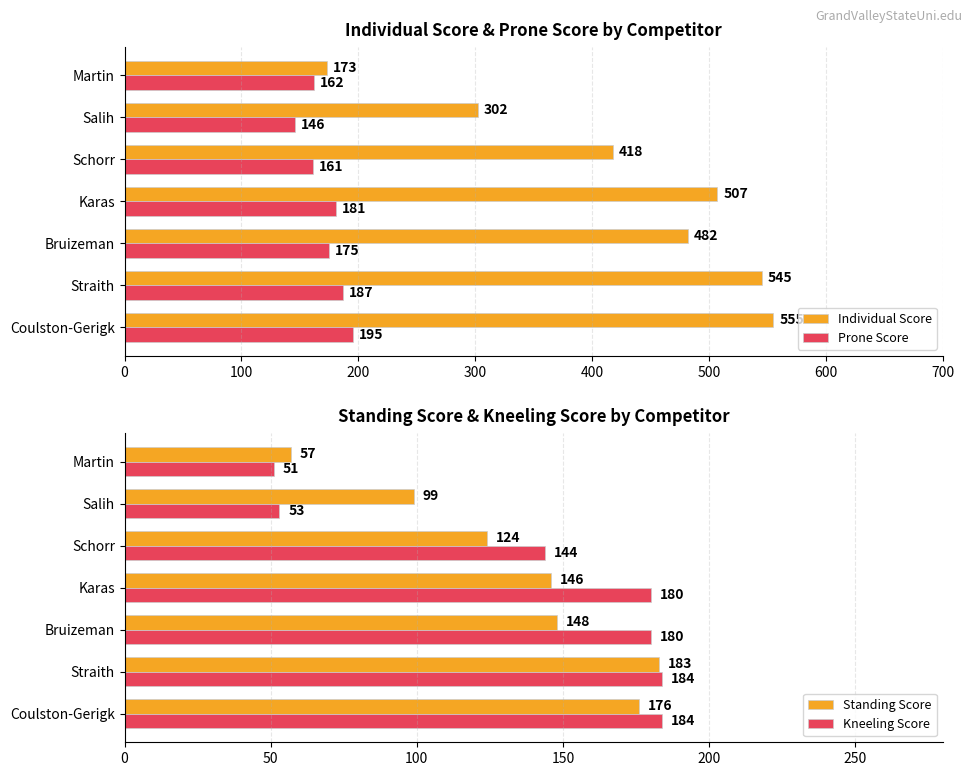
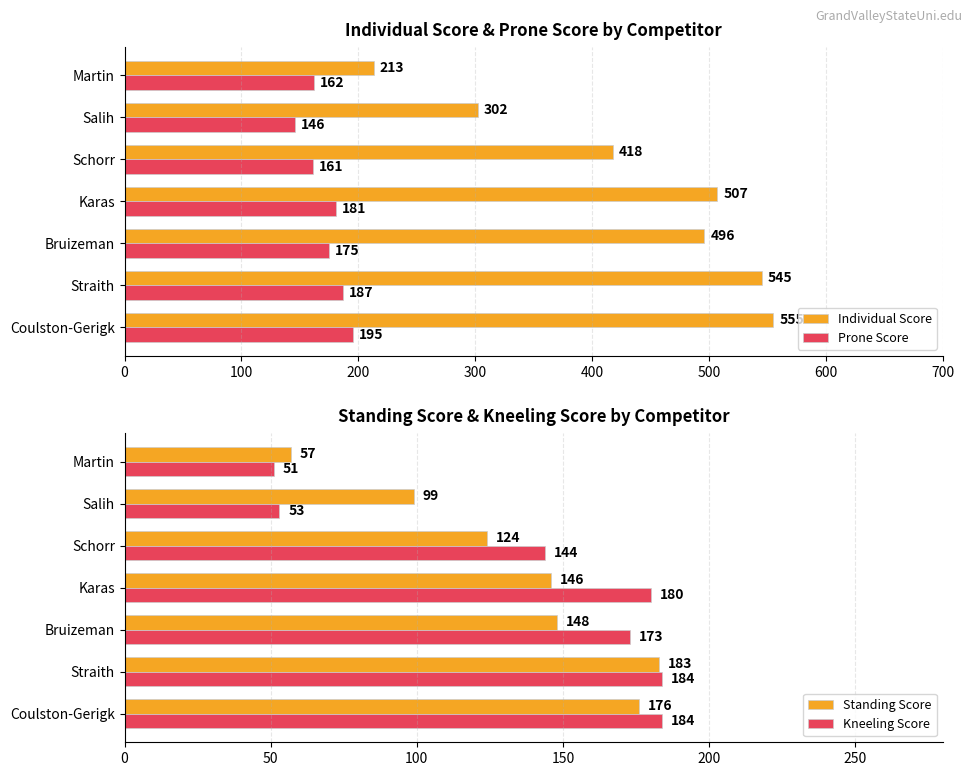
Individual Score & Prone Score by Competitor, Individual Score, Martin: 173 -> 213
Individual Score & Prone Score by Competitor, Individual Score, Bruizeman: 482 -> 496
Standing Score & Kneeling Score by Competitor, Kneeling Score, Bruizeman: 180 -> 173
